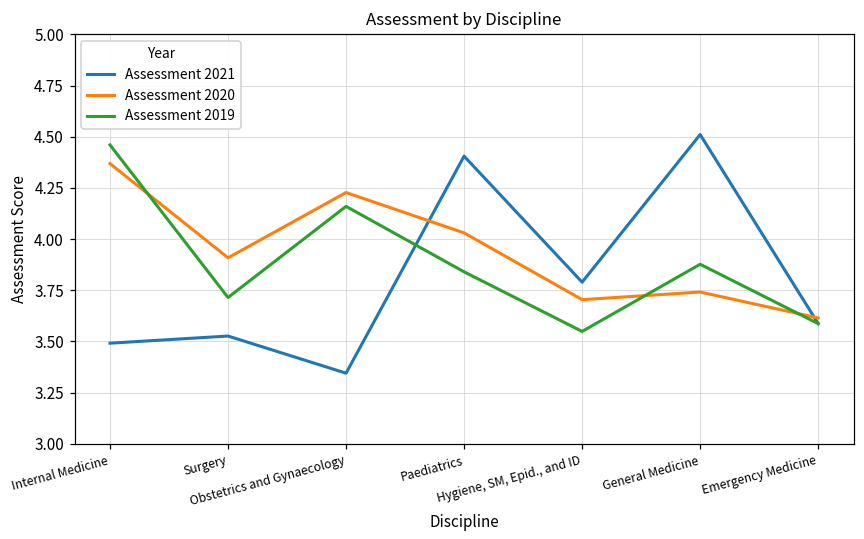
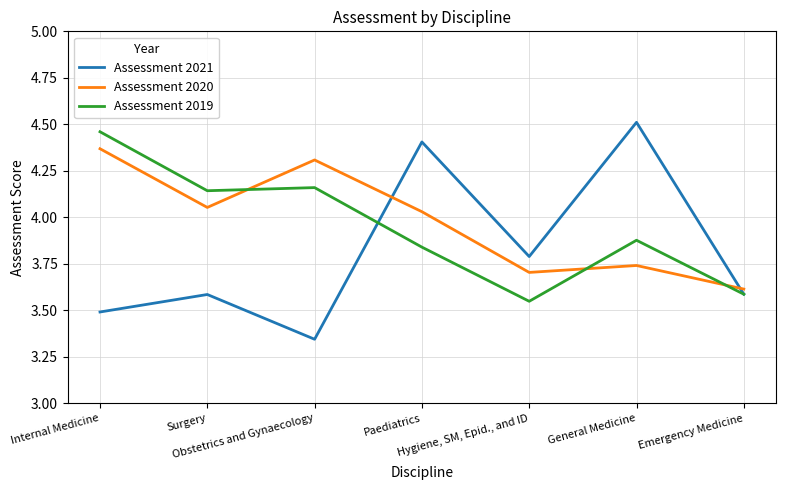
Assessment 2021, Surgery: 3.53 -> 3.59
Assessment 2020, Surgery: 3.91 -> 4.05
Assessment 2019, Surgery: 3.71 -> 4.14
Assessment 2020, Obstetrics and Gynaecology: 4.23 -> 4.31
